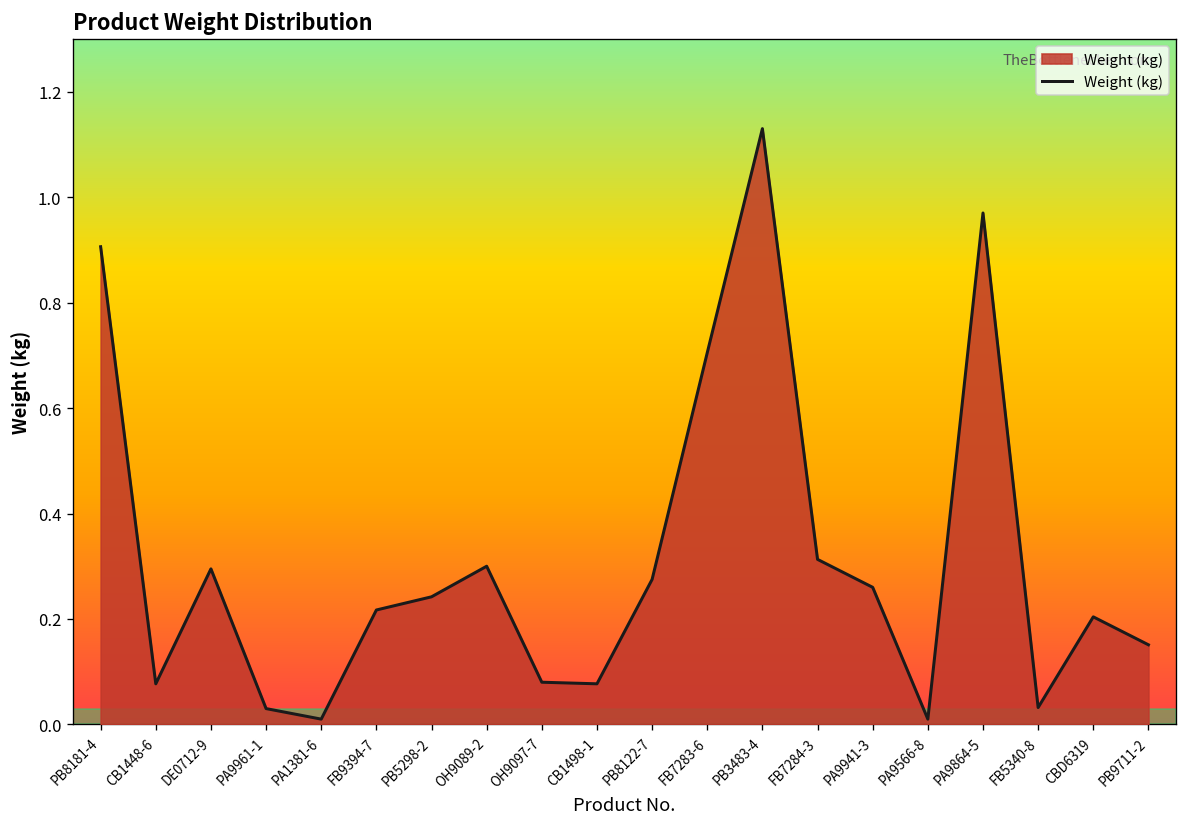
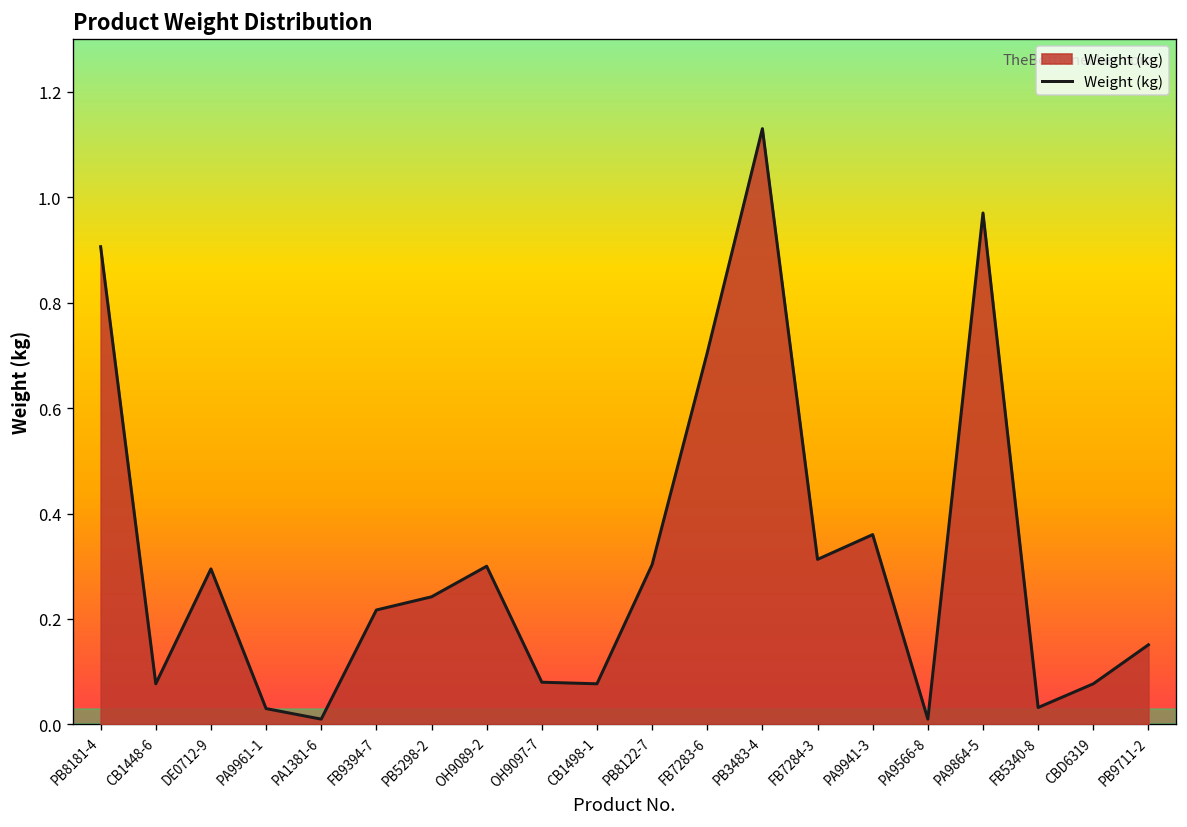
PB8122-7: 0.28 -> 0.30
PA9941-3: 0.26 -> 0.36
CBD6319: 0.20 -> 0.08
